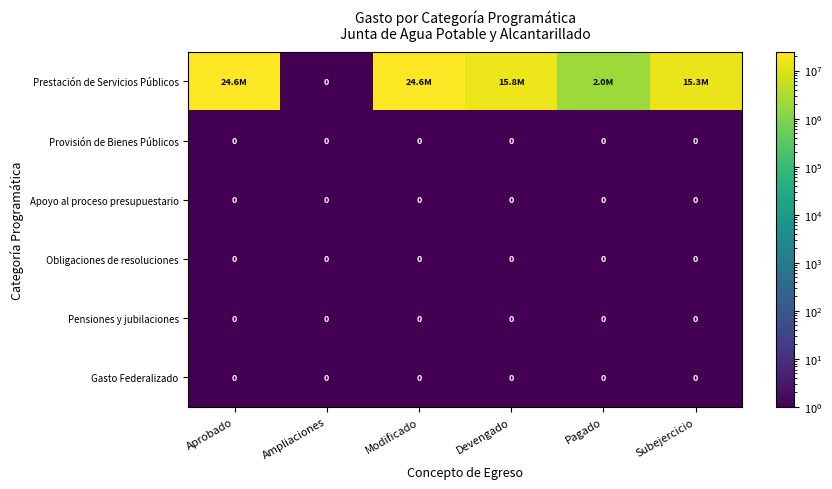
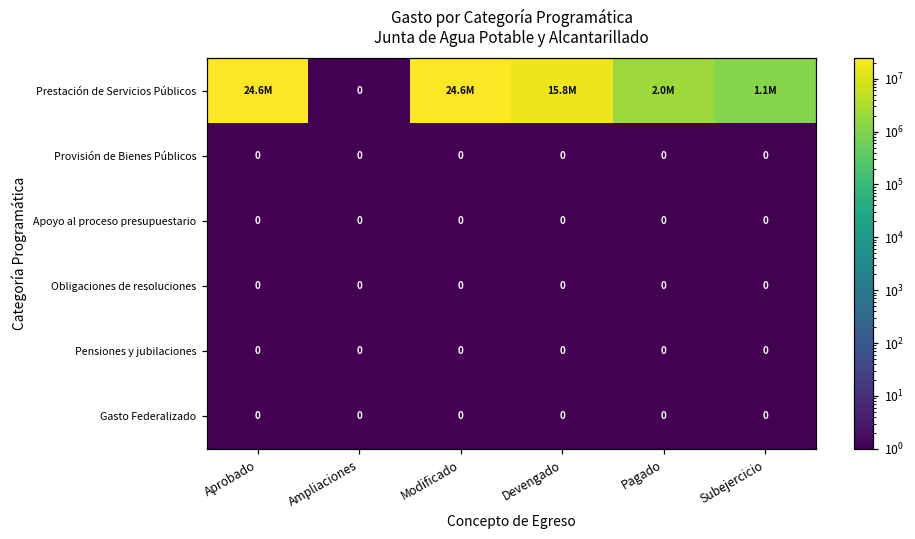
Prestación de Servicios Públicos, Subejercicio: 15.3M -> 1.1M
